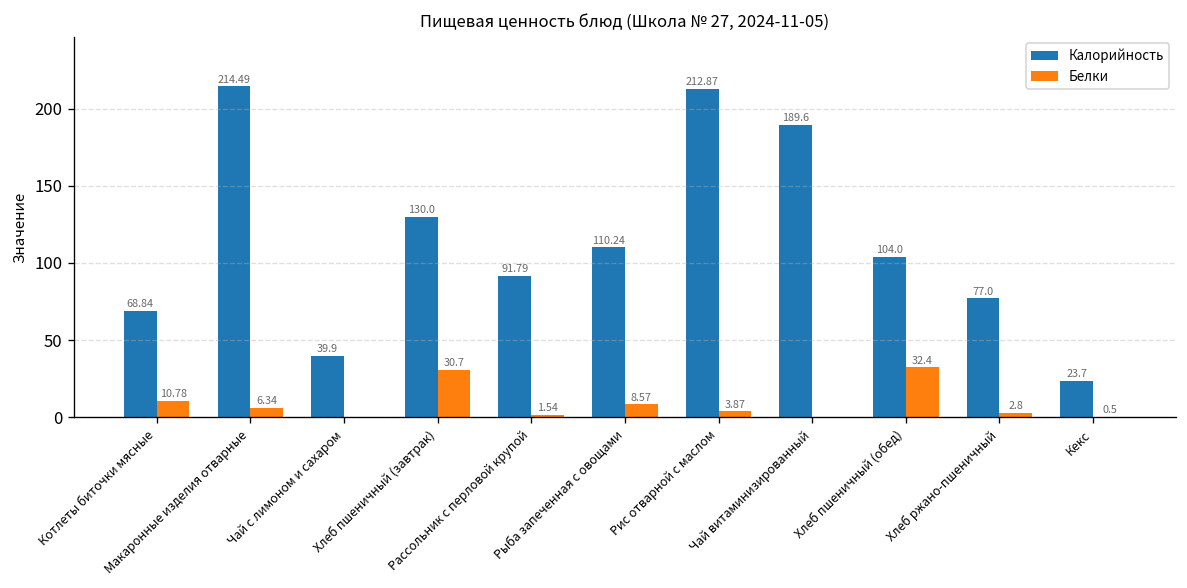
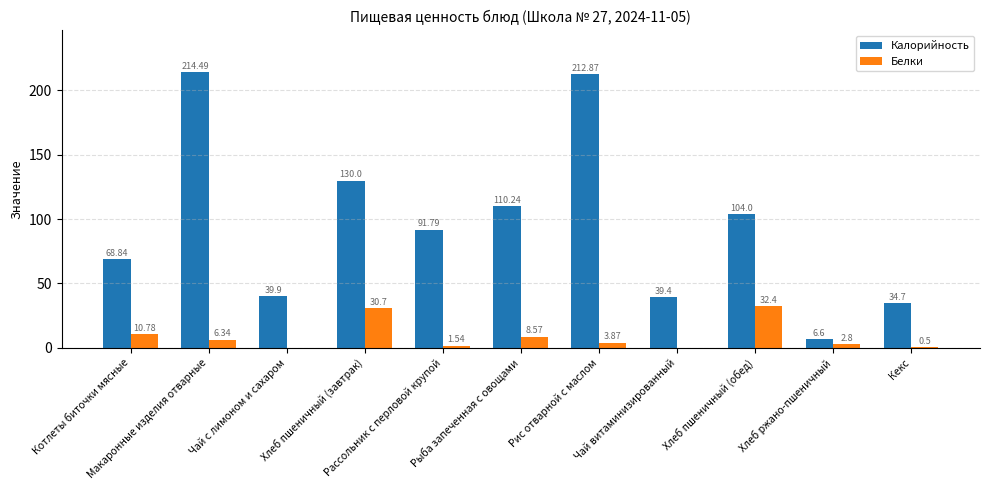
Калорийность, Чай витаминизированный: 189.6 -> 39.4
Калорийность, Хлеб ржано-пшеничный: 77.0 -> 6.6
Калорийность, Кекс: 23.7 -> 34.7
